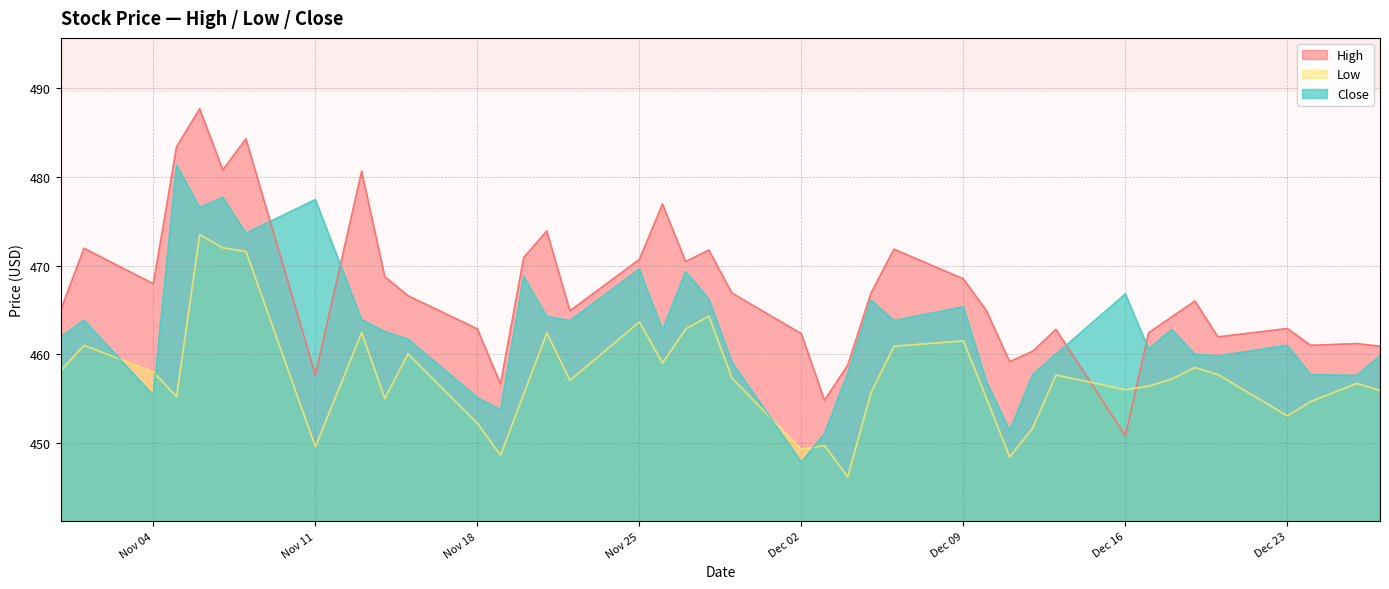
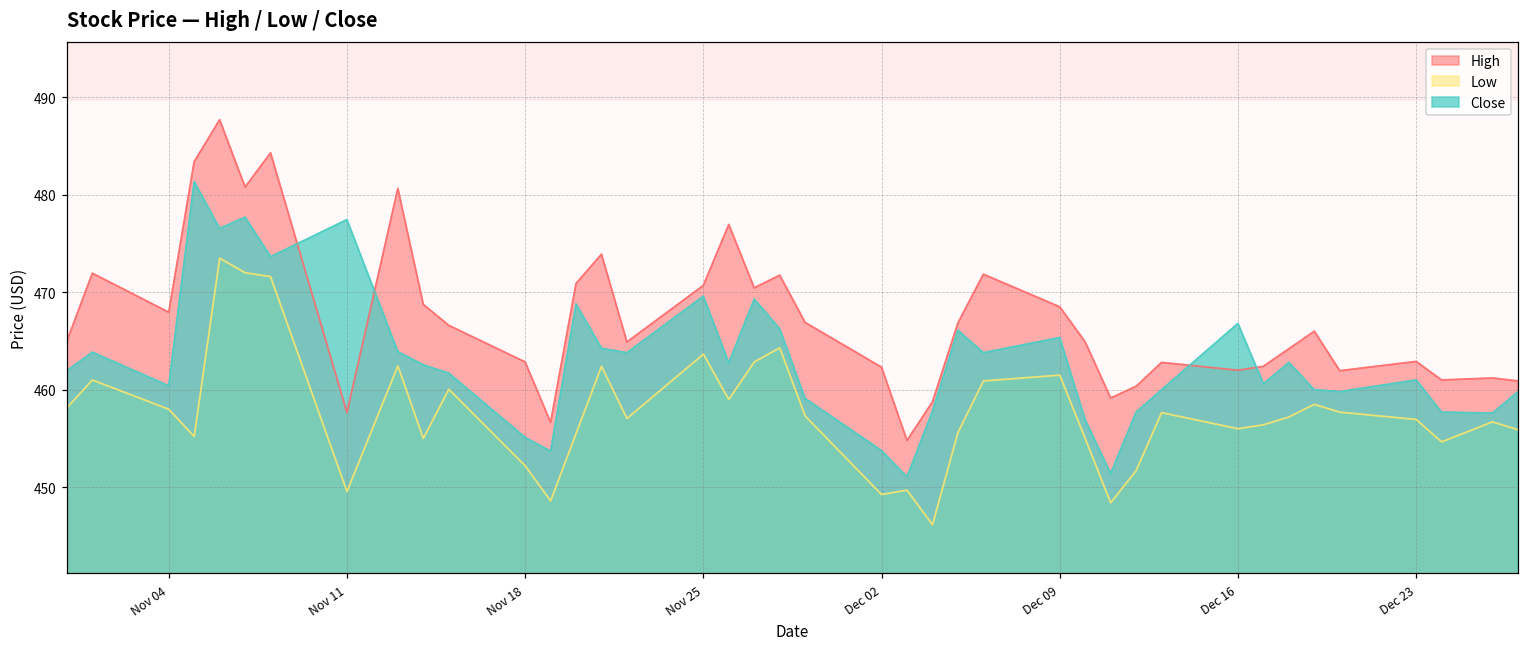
Close, Nov 04: 455 -> 460
Close, Dec 02: 448 -> 454
High, Dec 16: 451 -> 462
Low, Dec 23: 453 -> 457
